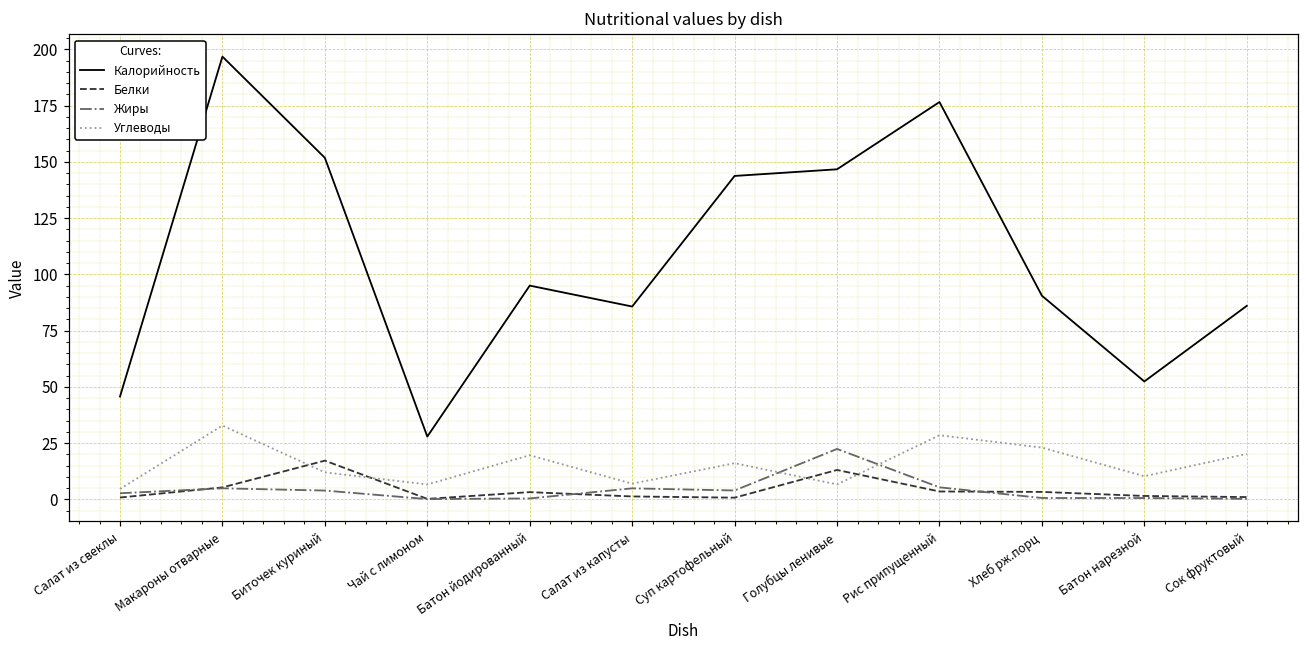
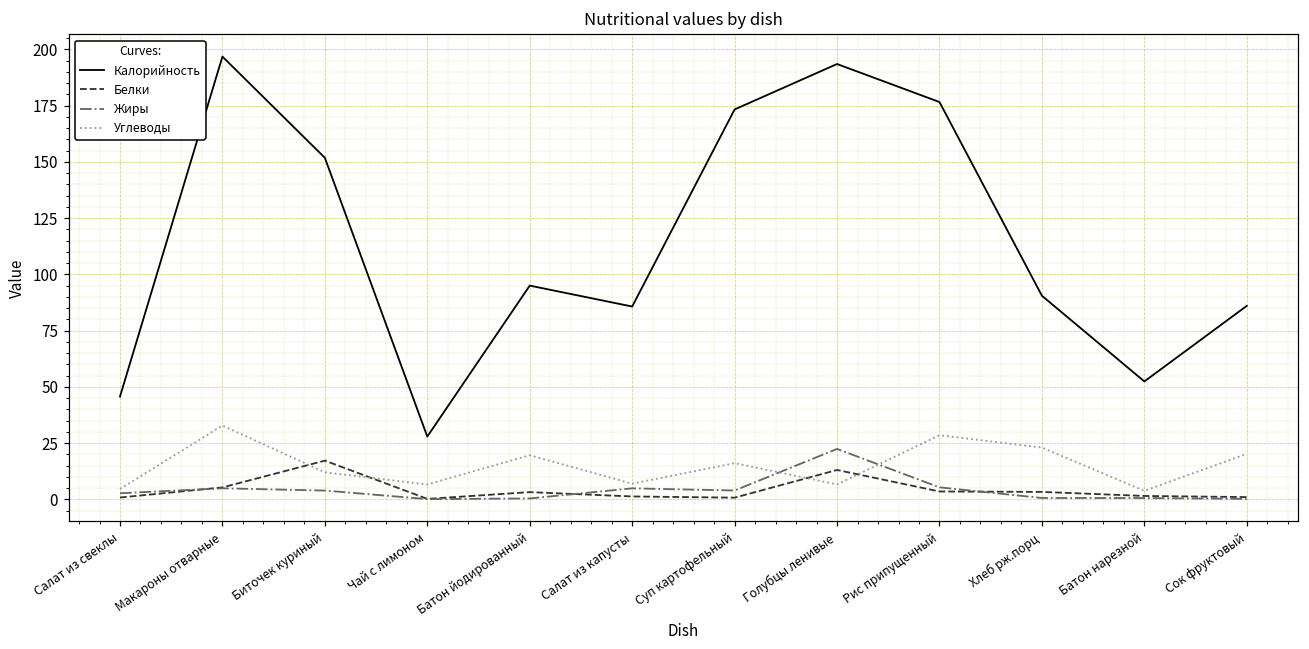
Калорийность, Суп картофельный: 144 -> 173
Калорийность, Голубцы ленивые: 147 -> 194
Углеводы, Батон нарезной: 10 -> 4
